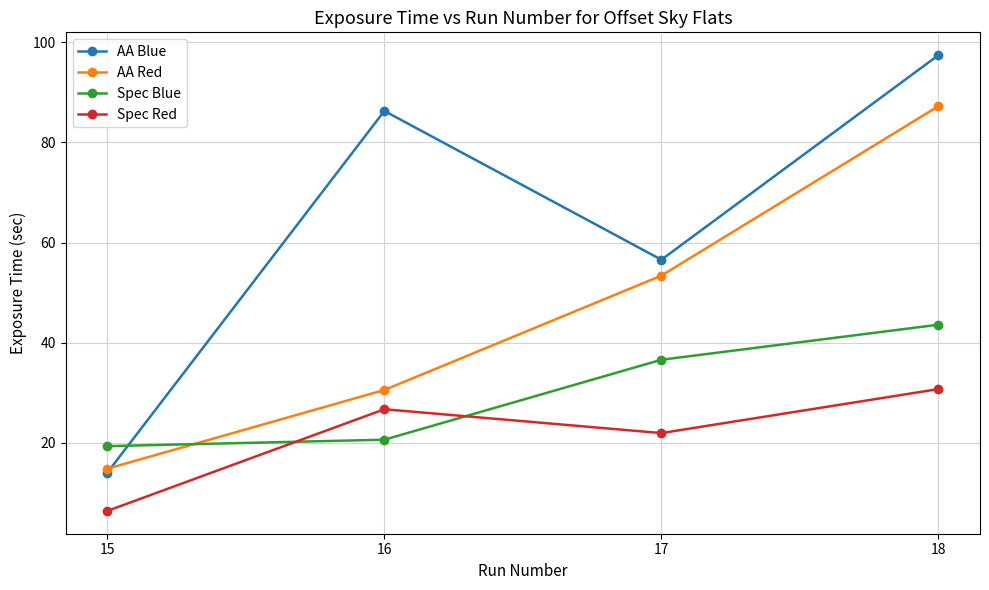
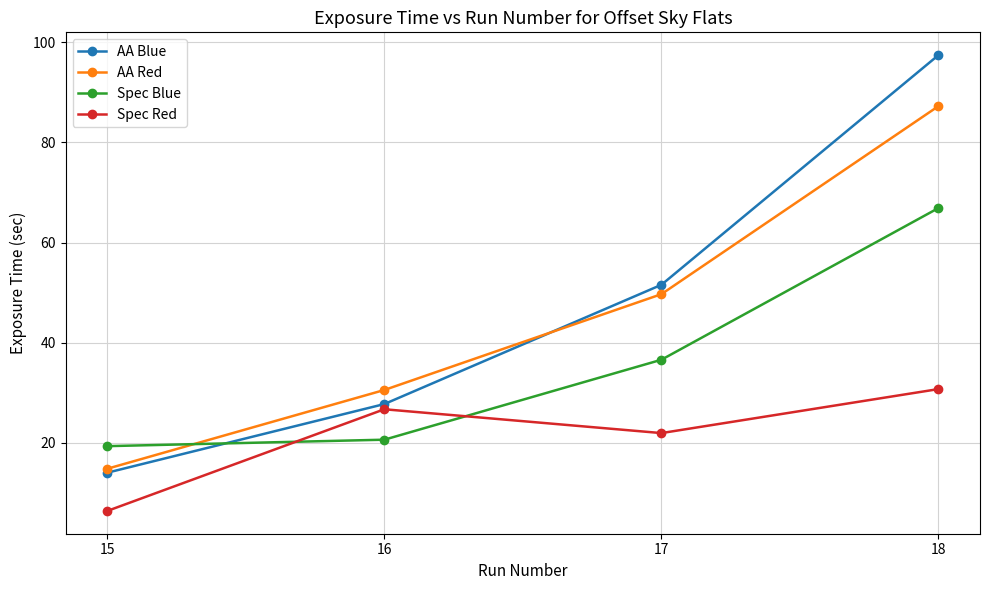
AA Blue, 16: 86 -> 28
AA Blue, 17: 57 -> 52
AA Red, 17: 53 -> 50
Spec Blue, 18: 44 -> 67
